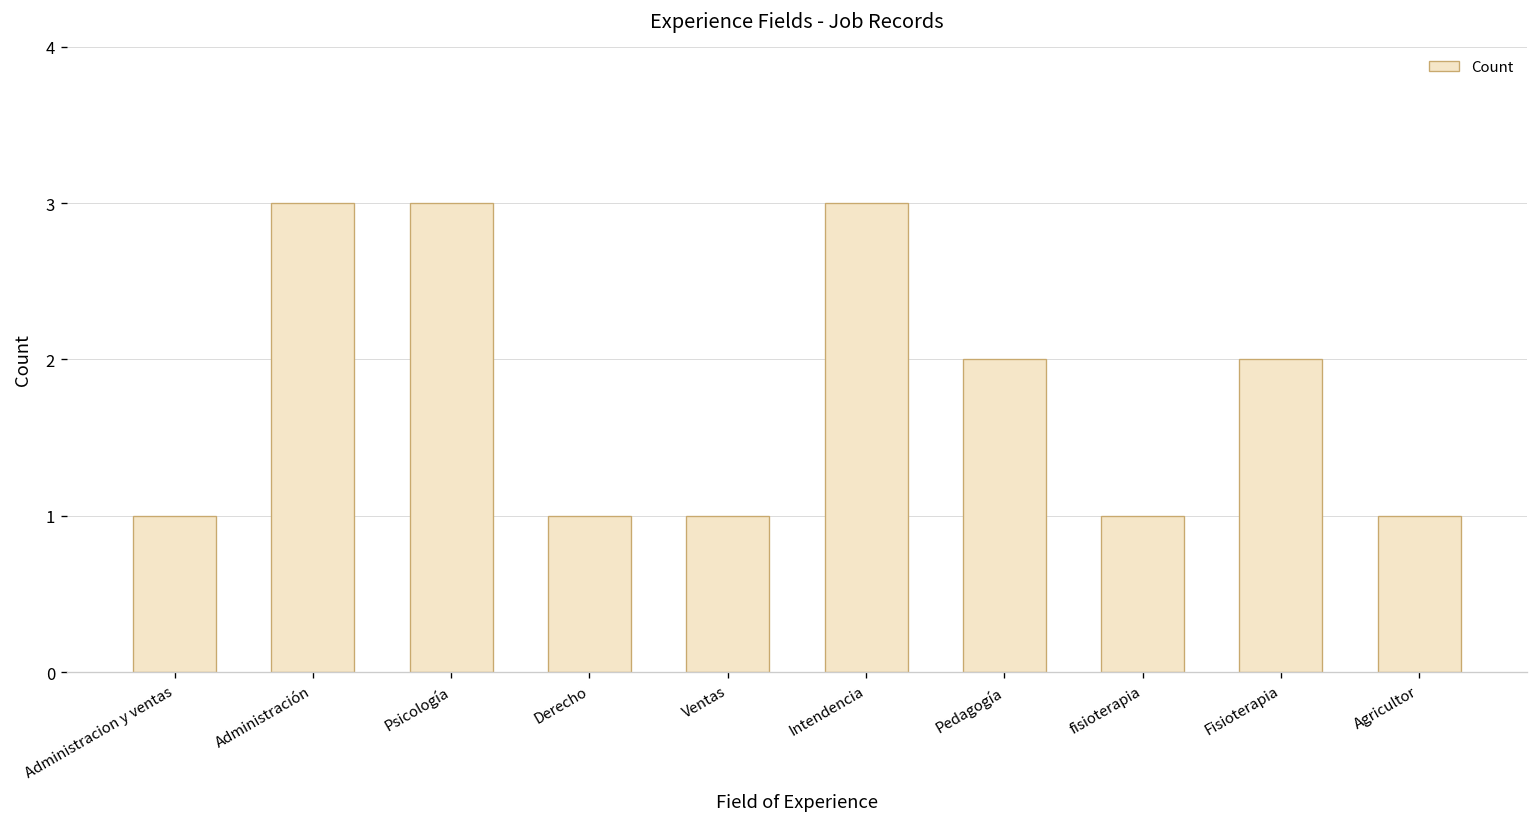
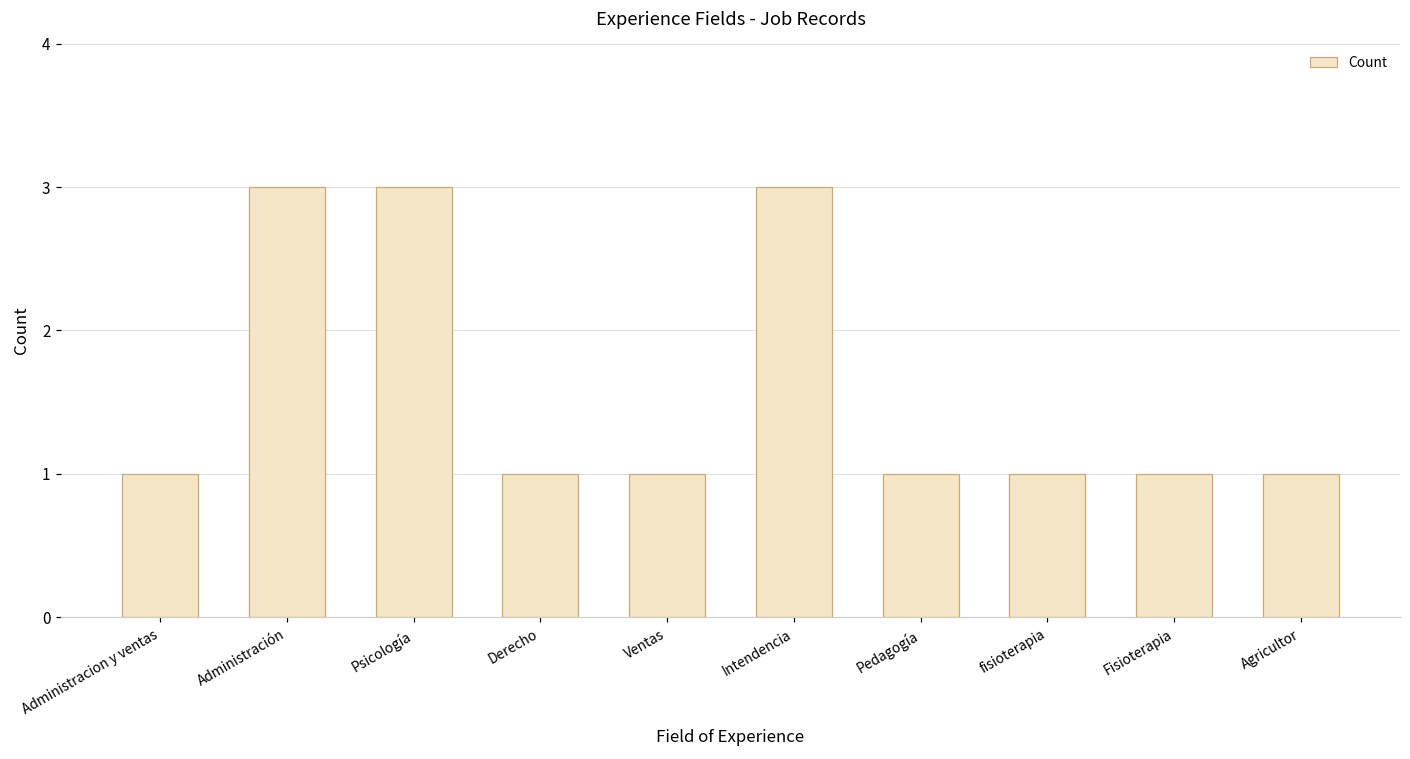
Pedagogía: 2 -> 1
Fisioterapia: 2 -> 1
